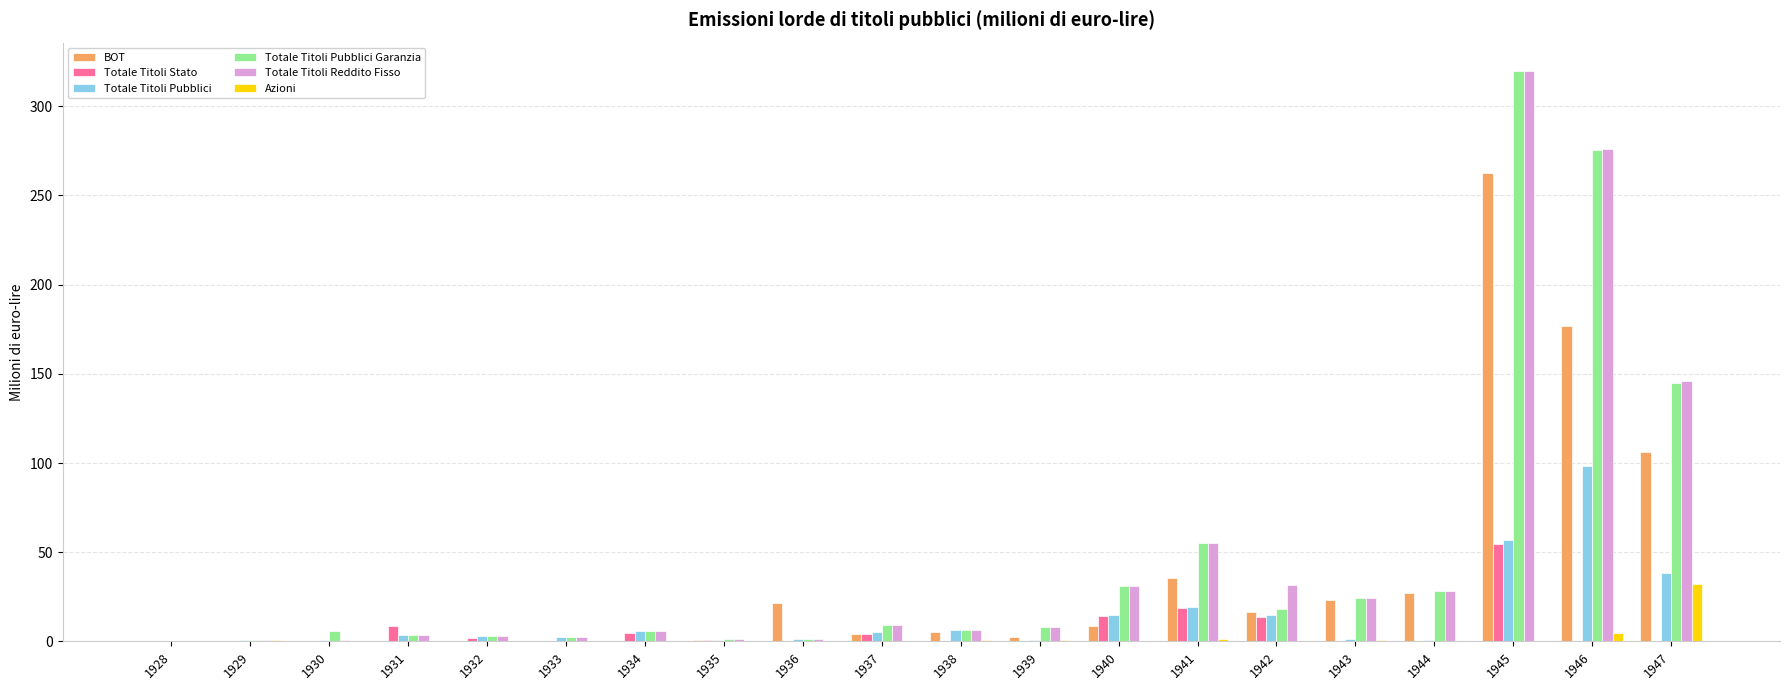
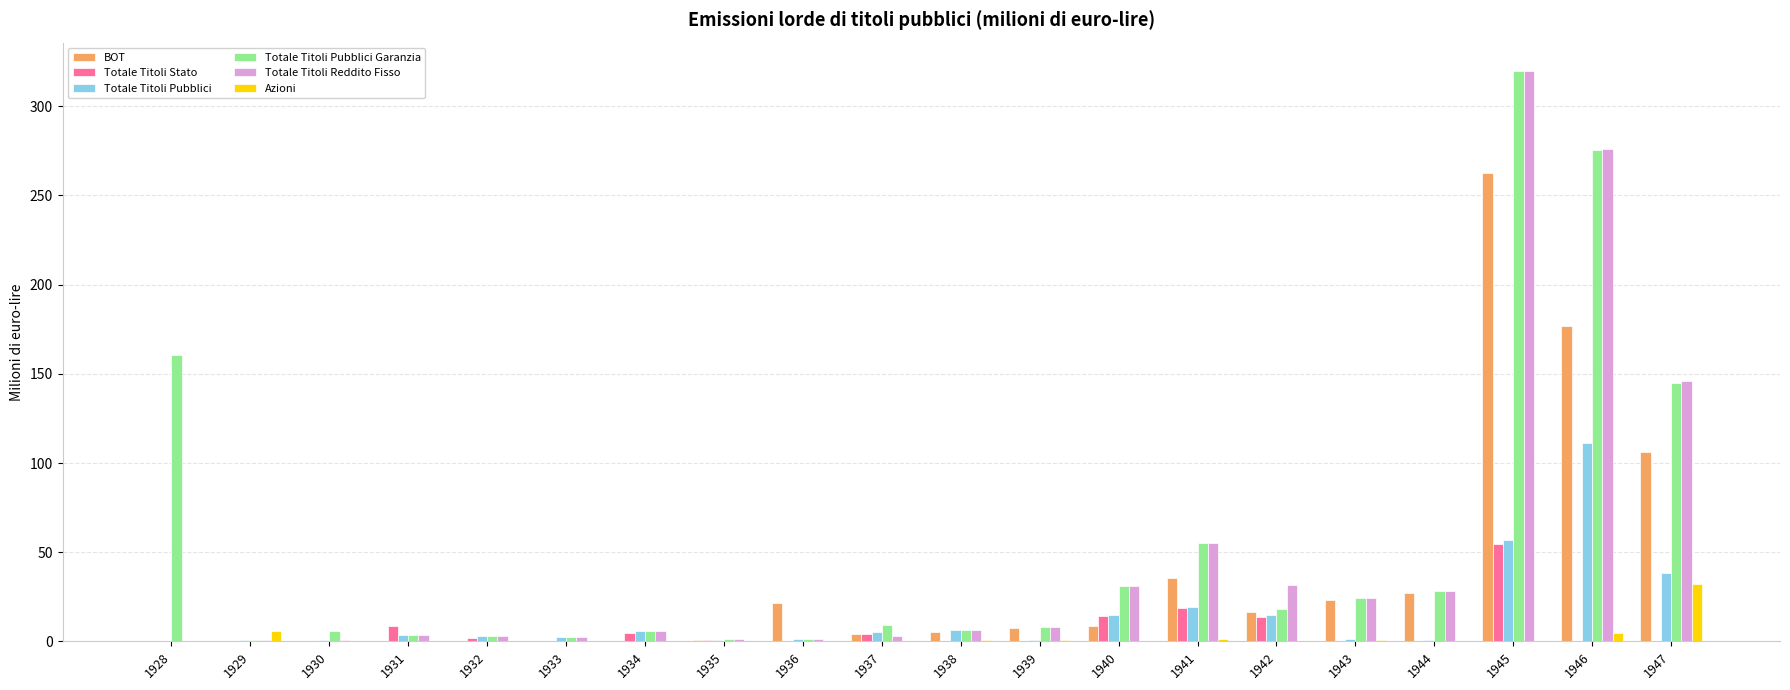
Totale Titoli Pubblici Garanzia, 1928: 0 -> 161
Azioni, 1929: 1 -> 6
Totale Titoli Reddito Fisso, 1937: 9 -> 3
BOT, 1939: 3 -> 7
Totale Titoli Pubblici, 1946: 99 -> 111
